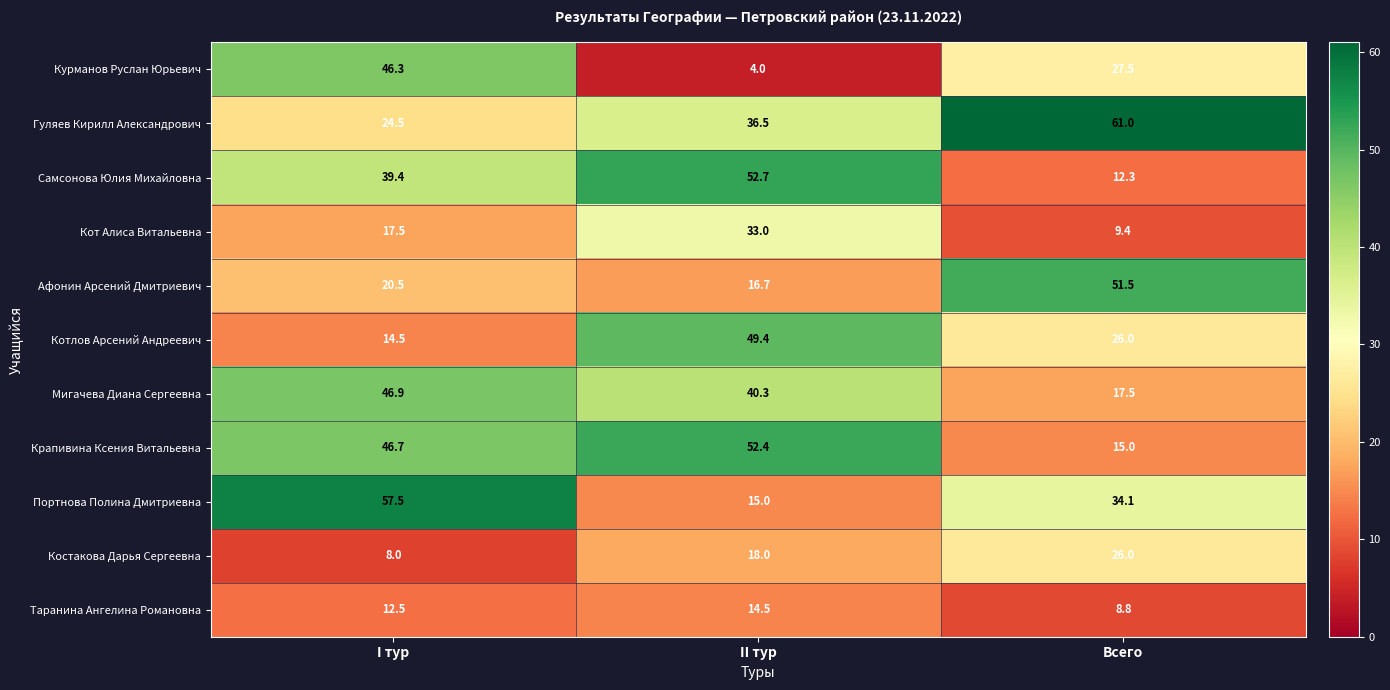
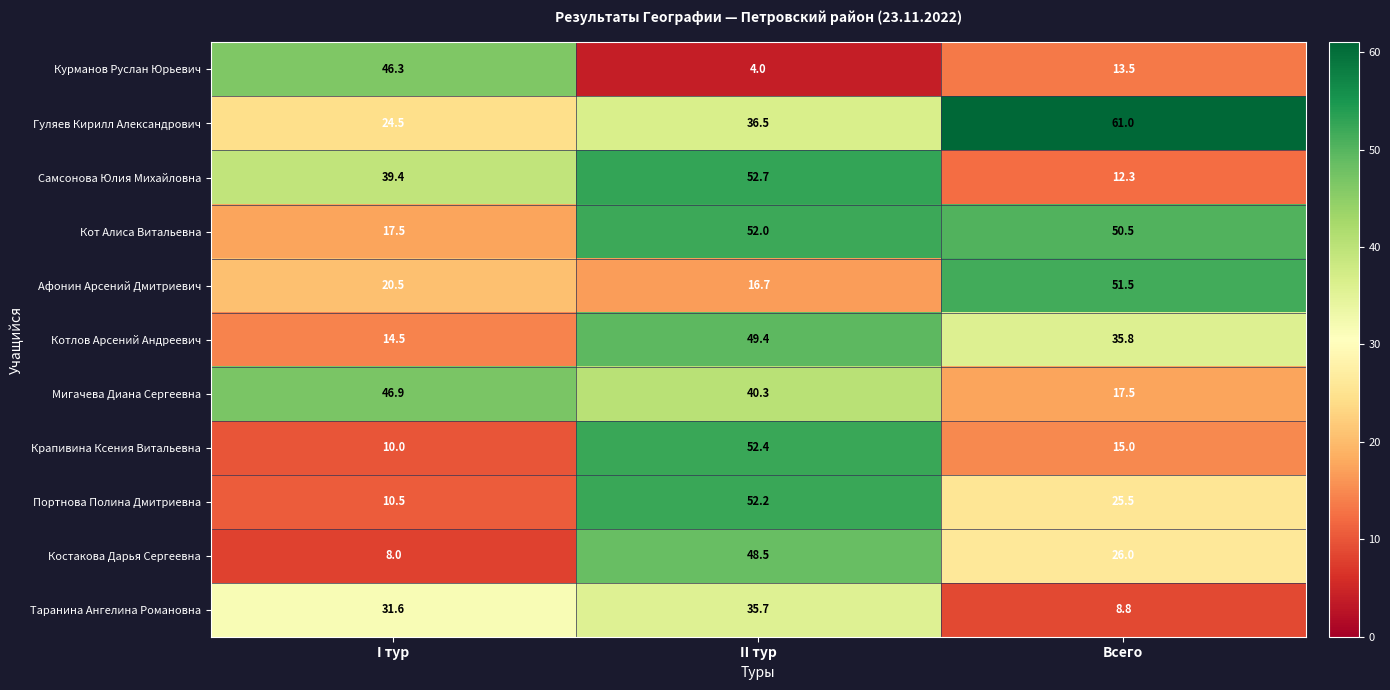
Курманов Руслан Юрьевич, Всего: 27.5 -> 13.5
Кот Алиса Витальевна, II тур: 33.0 -> 52.0
Кот Алиса Витальевна, Всего: 9.4 -> 50.5
Котлов Арсений Андреевич, Всего: 26.0 -> 35.8
Крапивина Ксения Витальевна, I тур: 46.7 -> 10.0
Портнова Полина Дмитриевна, I тур: 57.5 -> 10.5
Портнова Полина Дмитриевна, II тур: 15.0 -> 52.2
Портнова Полина Дмитриевна, Всего: 34.1 -> 25.5
Костакова Дарья Сергеевна, II тур: 18.0 -> 48.5
Таранина Ангелина Романовна, I тур: 12.5 -> 31.6
Таранина Ангелина Романовна, II тур: 14.5 -> 35.7
